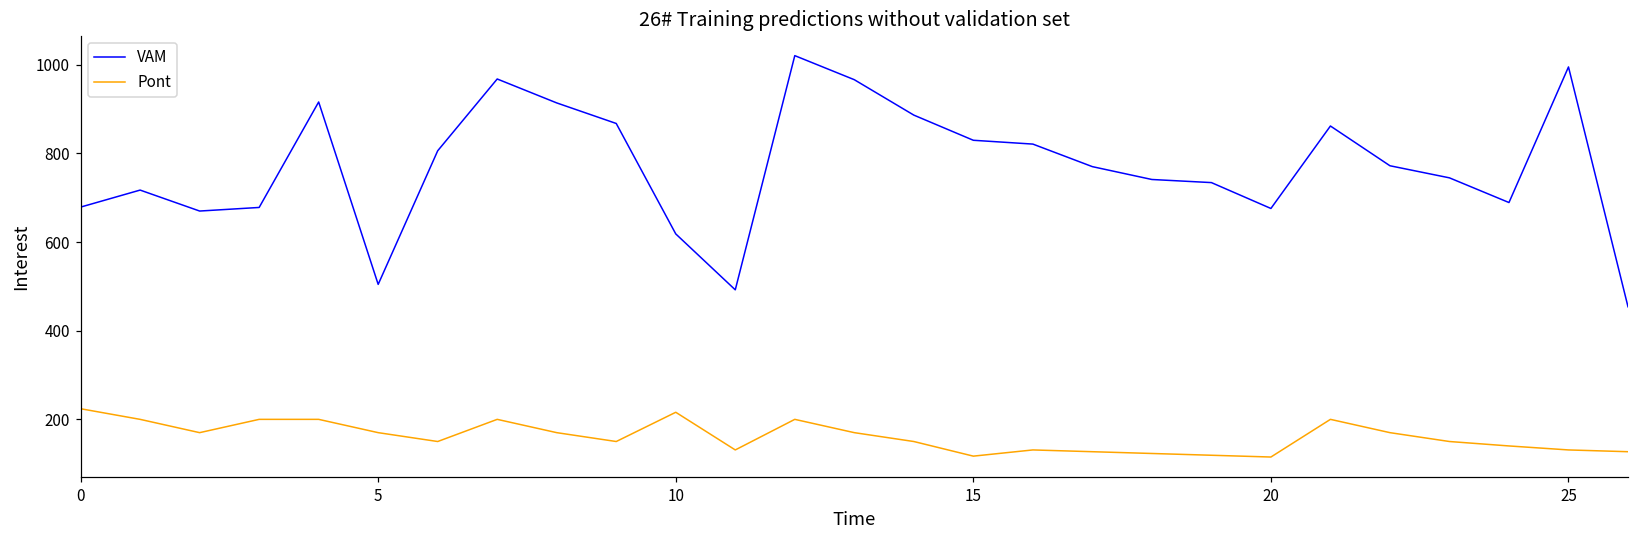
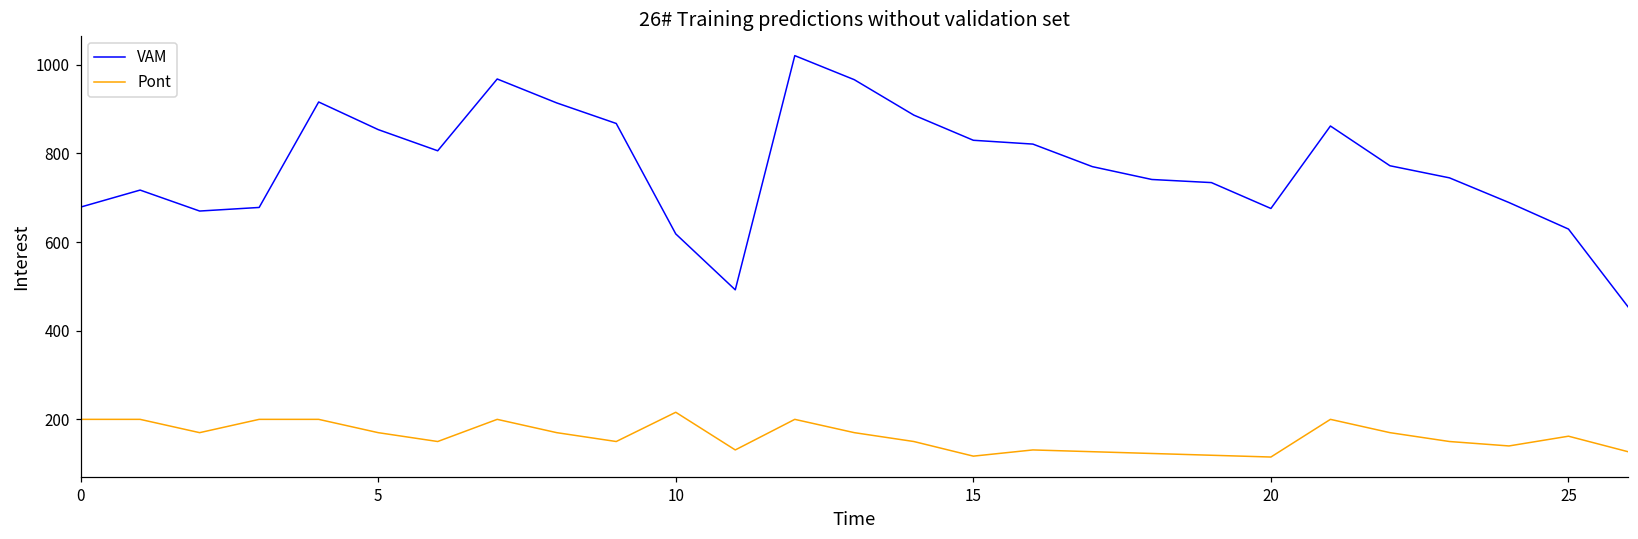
Pont, 0: 220 -> 200
VAM, 5: 500 -> 850
VAM, 25: 1000 -> 630
Pont, 25: 130 -> 160
